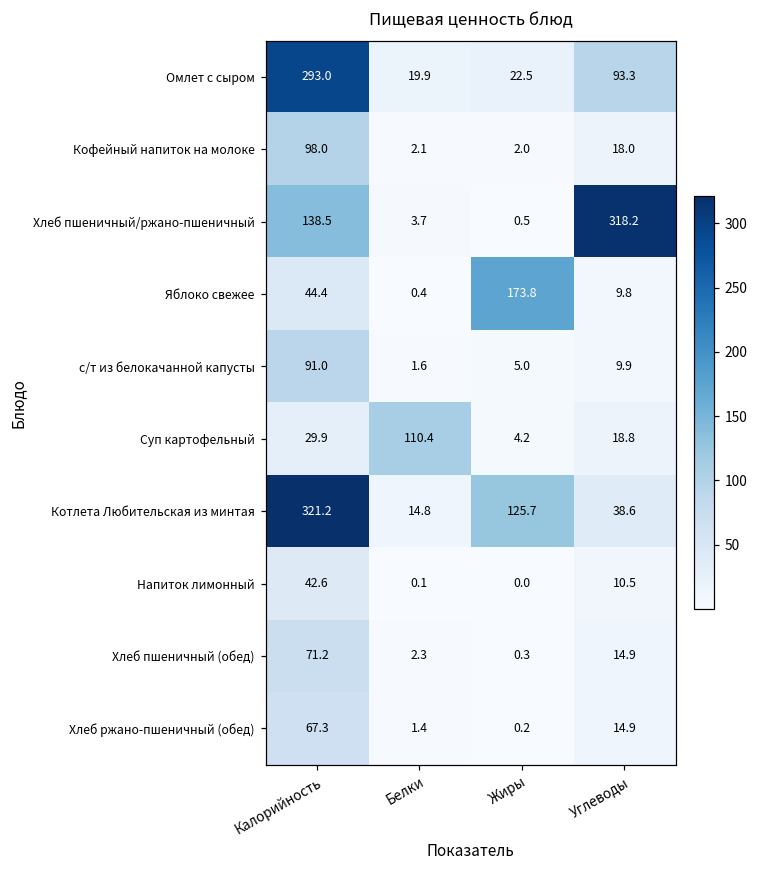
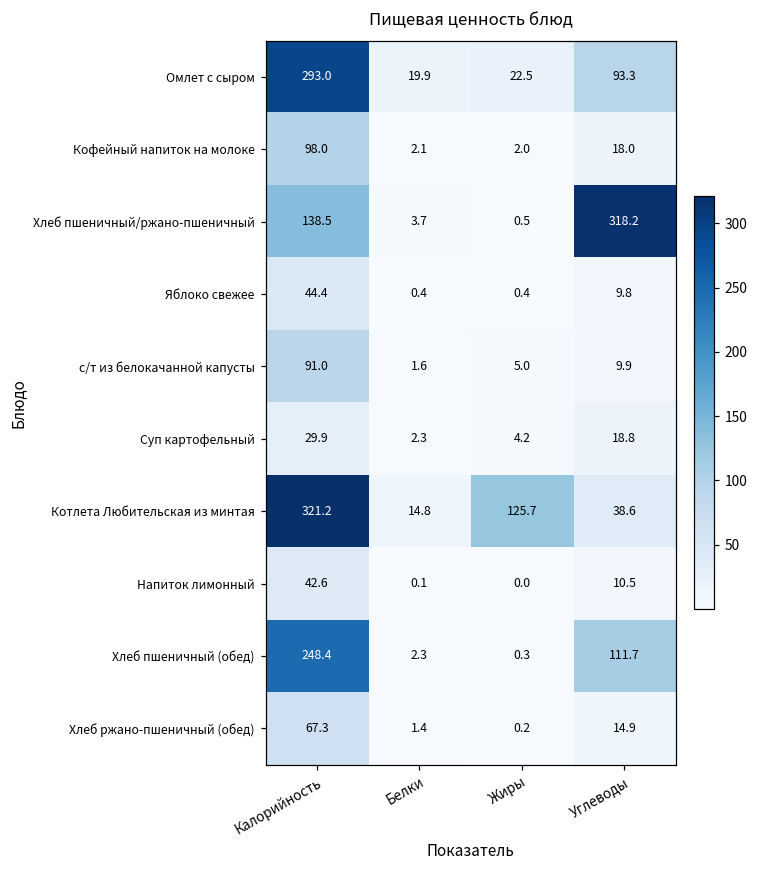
Яблоко свежее, Жиры: 173.8 -> 0.4
Суп картофельный, Белки: 110.4 -> 2.3
Хлеб пшеничный (обед), Калорийность: 71.2 -> 248.4
Хлеб пшеничный (обед), Углеводы: 14.9 -> 111.7
